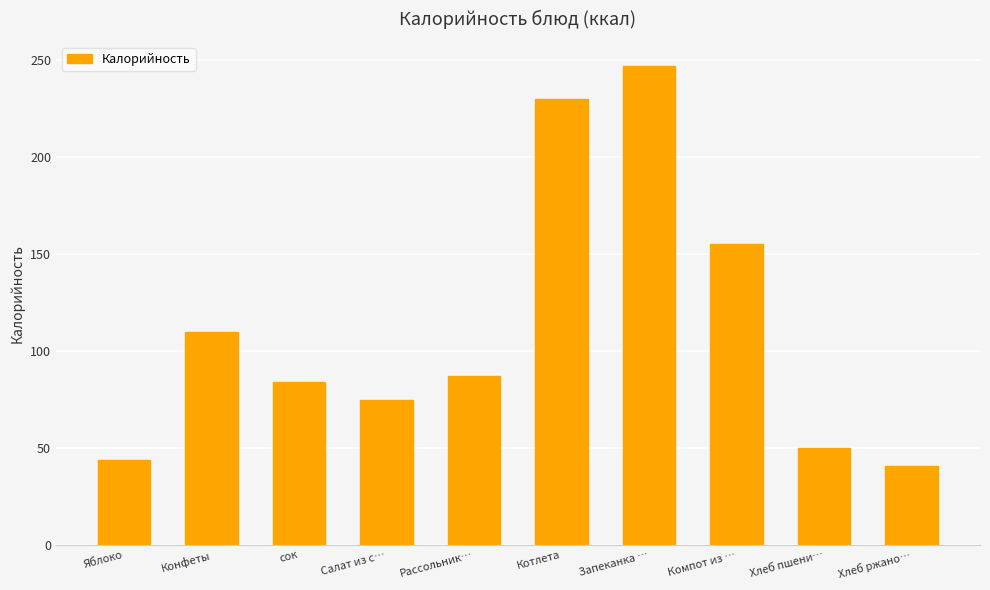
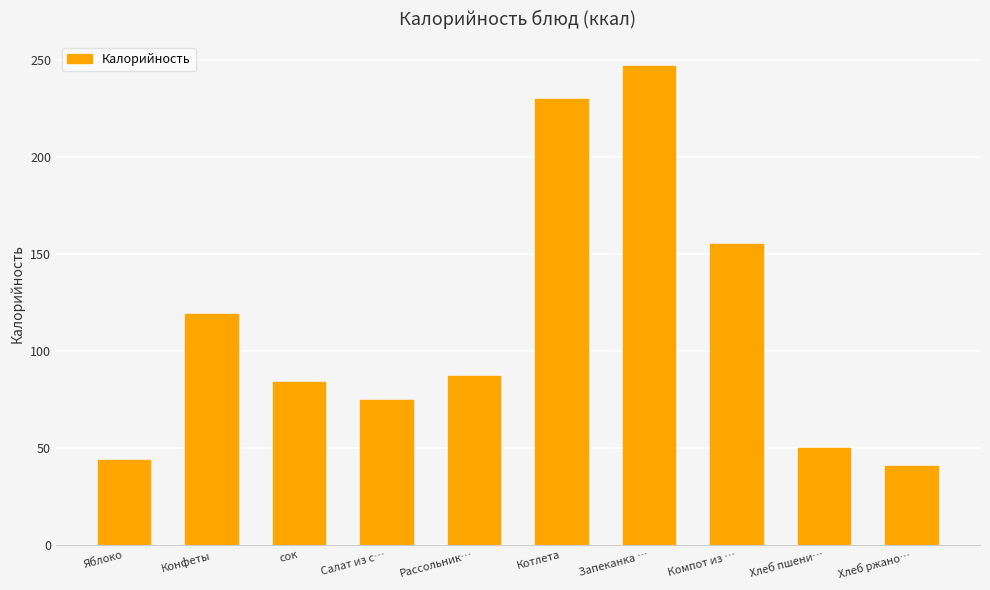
Конфеты: 110 -> 119
